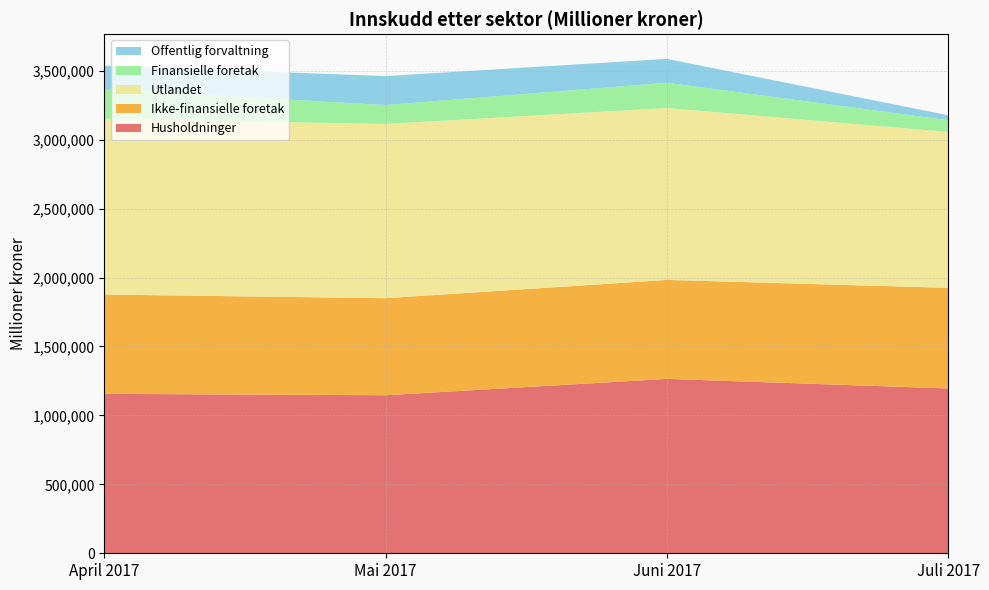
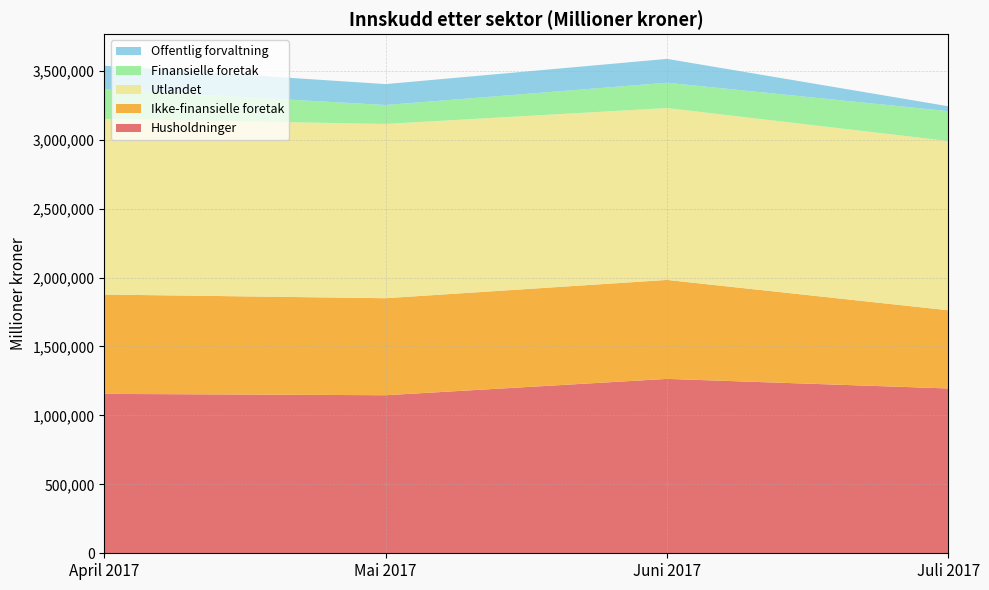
Offentlig forvaltning, Mai 2017: 210,000 -> 150,000
Ikke-finansielle foretak, Juli 2017: 730,000 -> 570,000
Utlandet, Juli 2017: 1,130,000 -> 1,230,000
Finansielle foretak, Juli 2017: 90,000 -> 220,000
